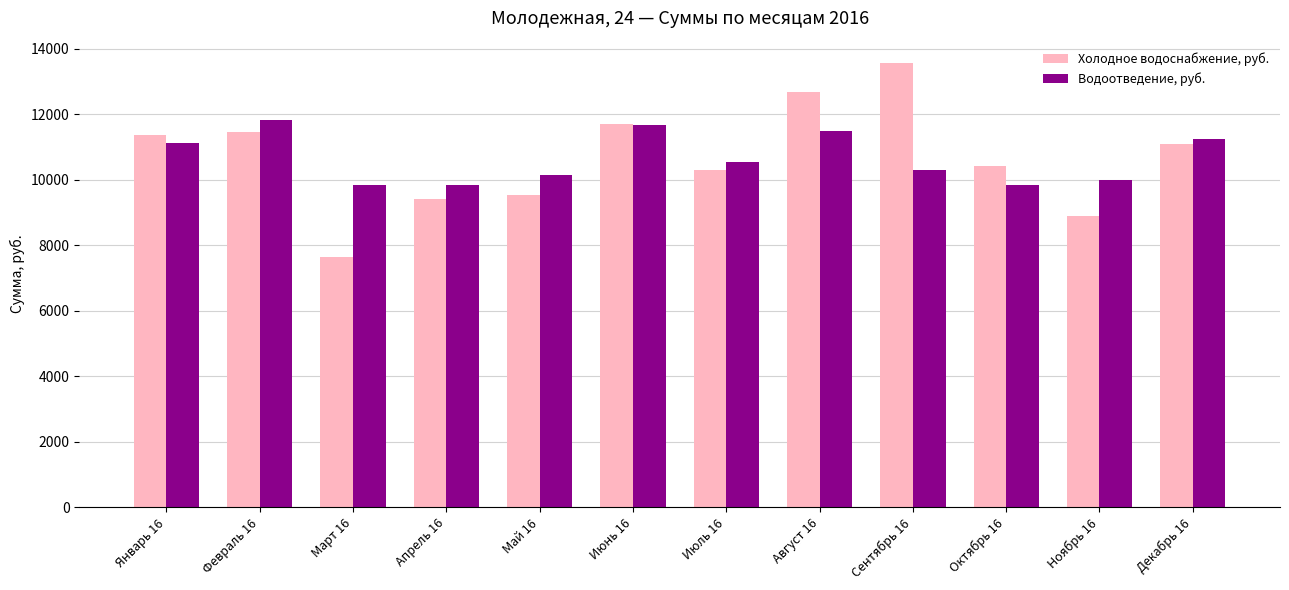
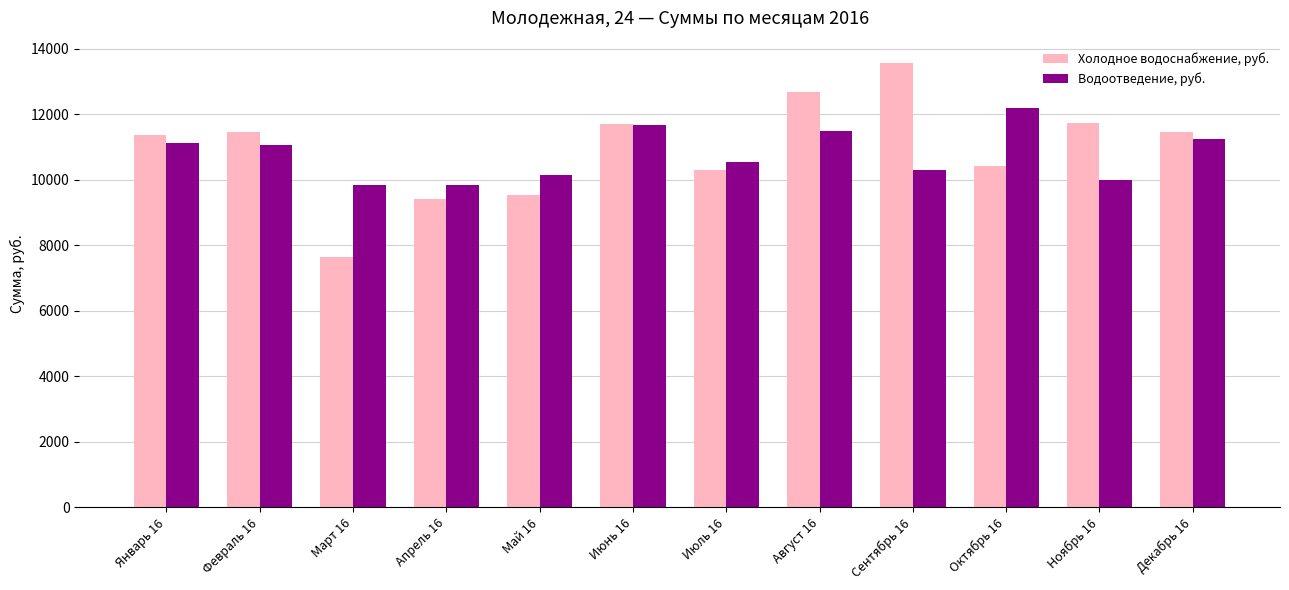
Водоотведение, руб., Февраль 16: 11800 -> 11100
Водоотведение, руб., Октябрь 16: 9900 -> 12200
Холодное водоснабжение, руб., Ноябрь 16: 8900 -> 11700
Холодное водоснабжение, руб., Декабрь 16: 11100 -> 11400
